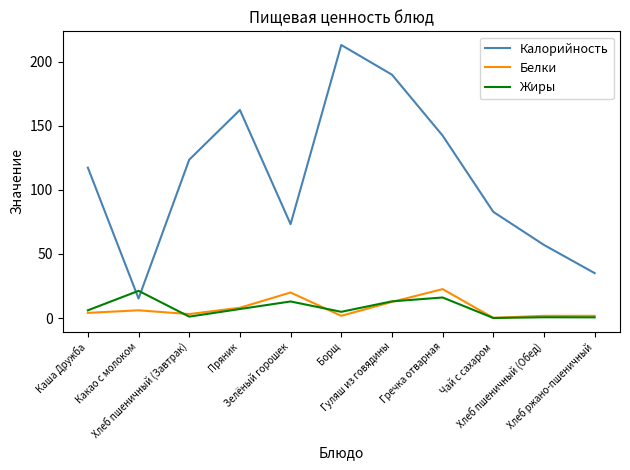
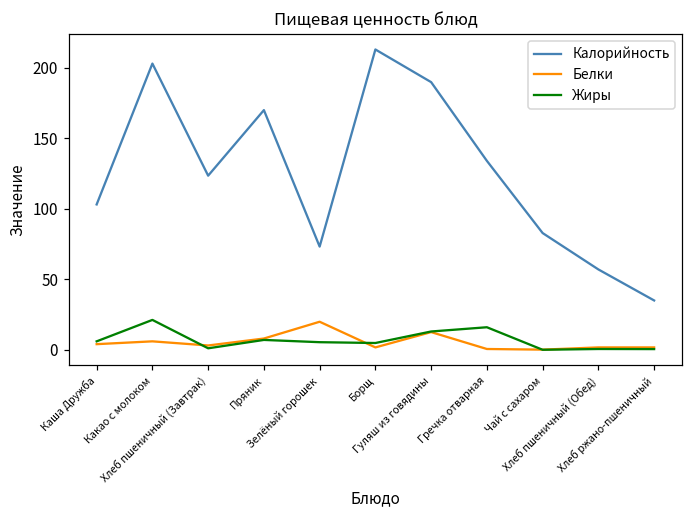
Калорийность, Каша Дружба: 117 -> 103
Калорийность, Какао с молоком: 15 -> 203
Калорийность, Пряник: 162 -> 170
Жиры, Зелёный горошек: 13 -> 5
Калорийность, Гречка отварная: 142 -> 134
Белки, Гречка отварная: 23 -> 1
